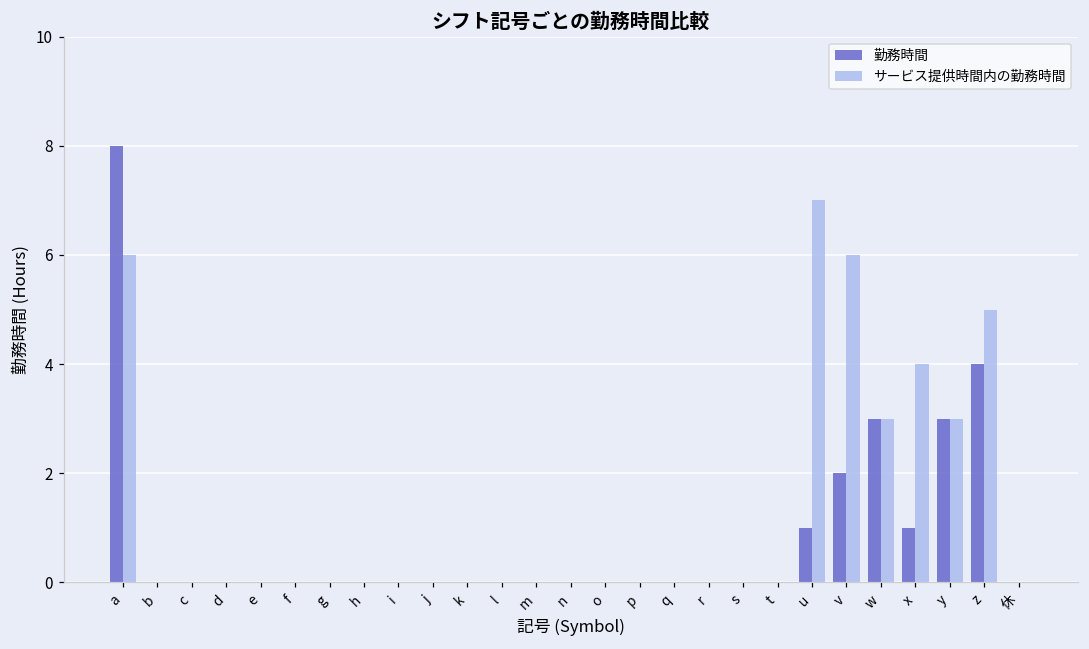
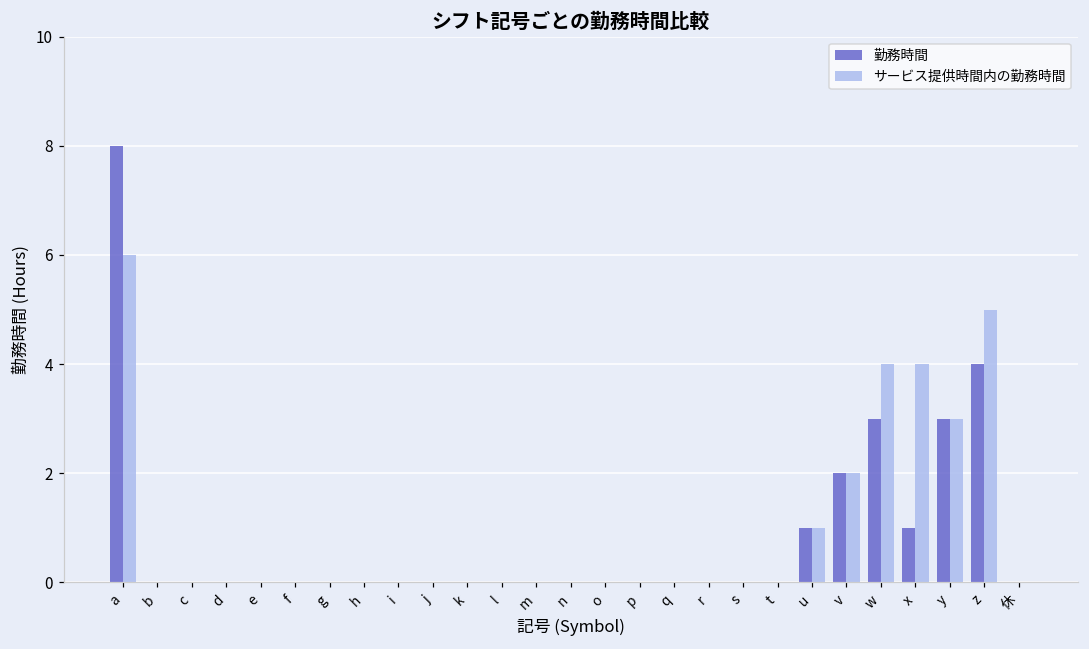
サービス提供時間内の勤務時間, u: 7 -> 1
サービス提供時間内の勤務時間, v: 6 -> 2
サービス提供時間内の勤務時間, w: 3 -> 4
